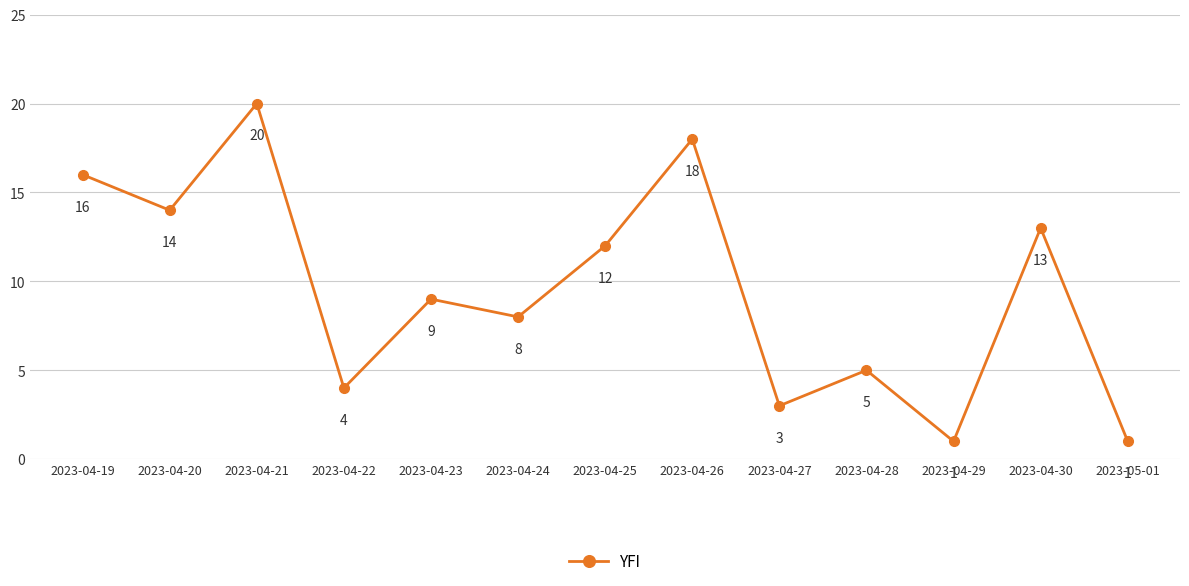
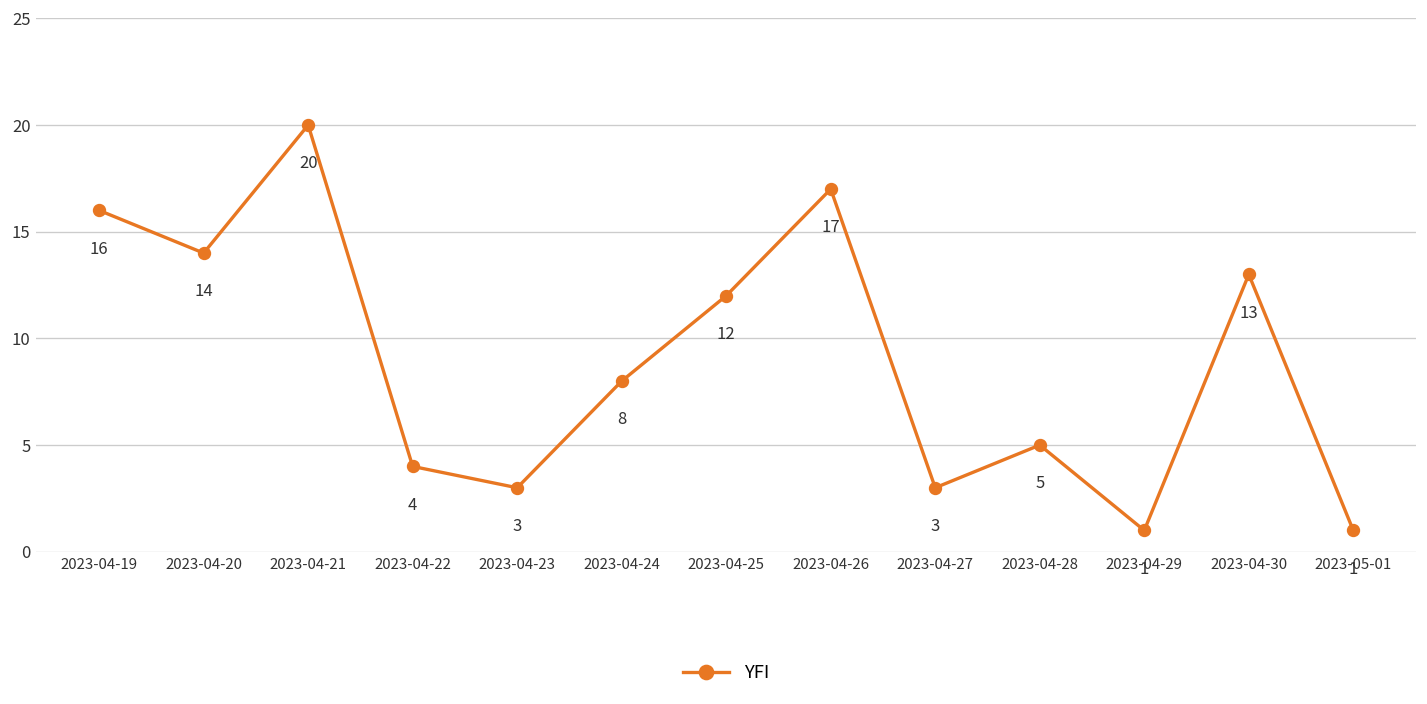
2023-04-23: 9 -> 3
2023-04-26: 18 -> 17
